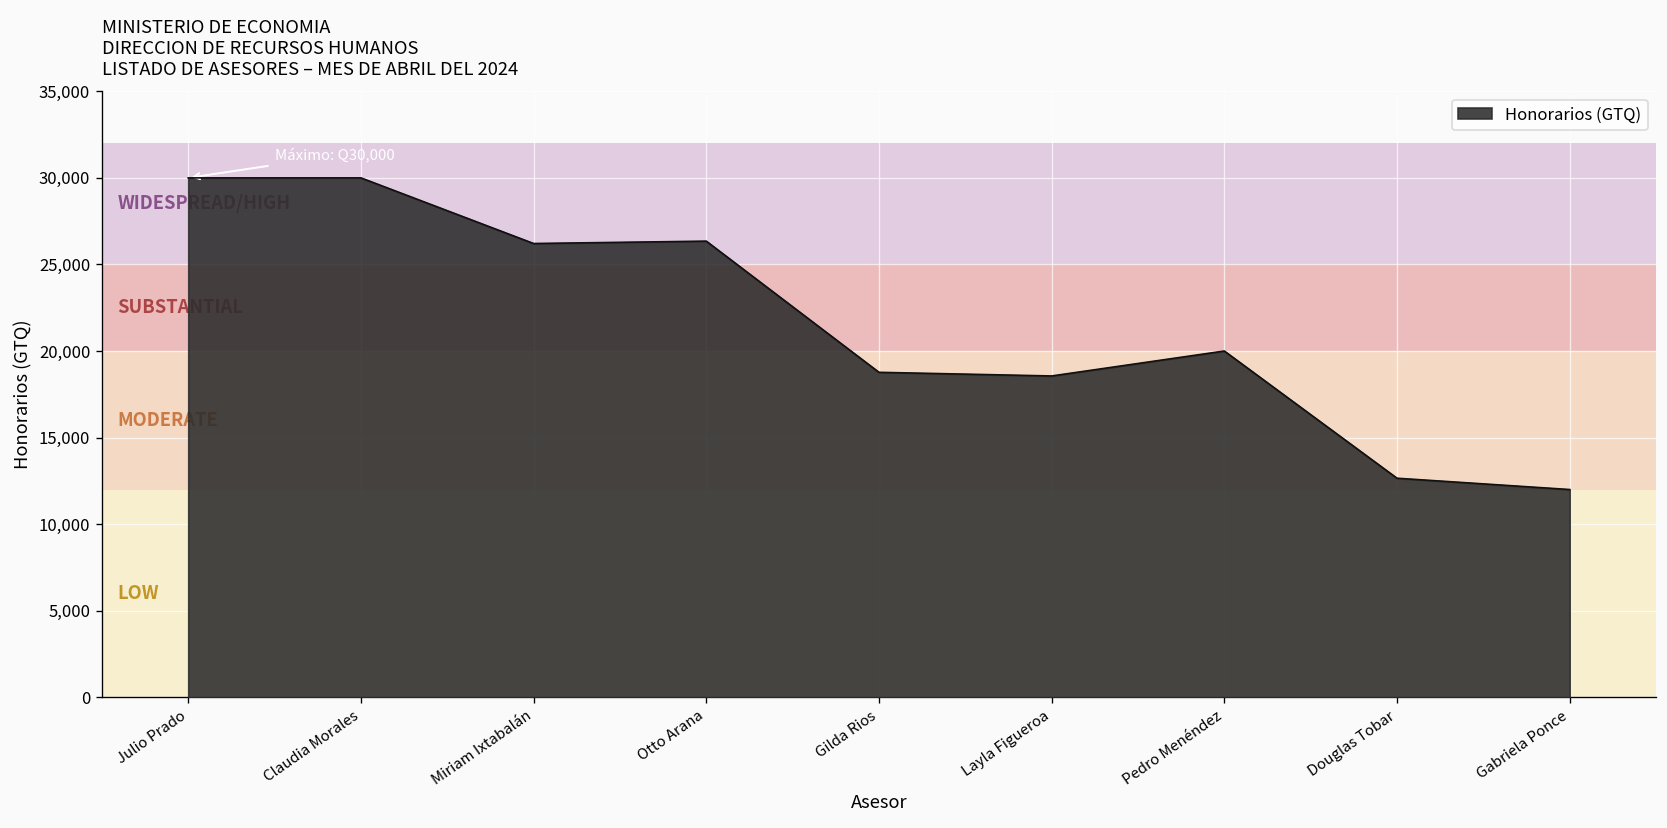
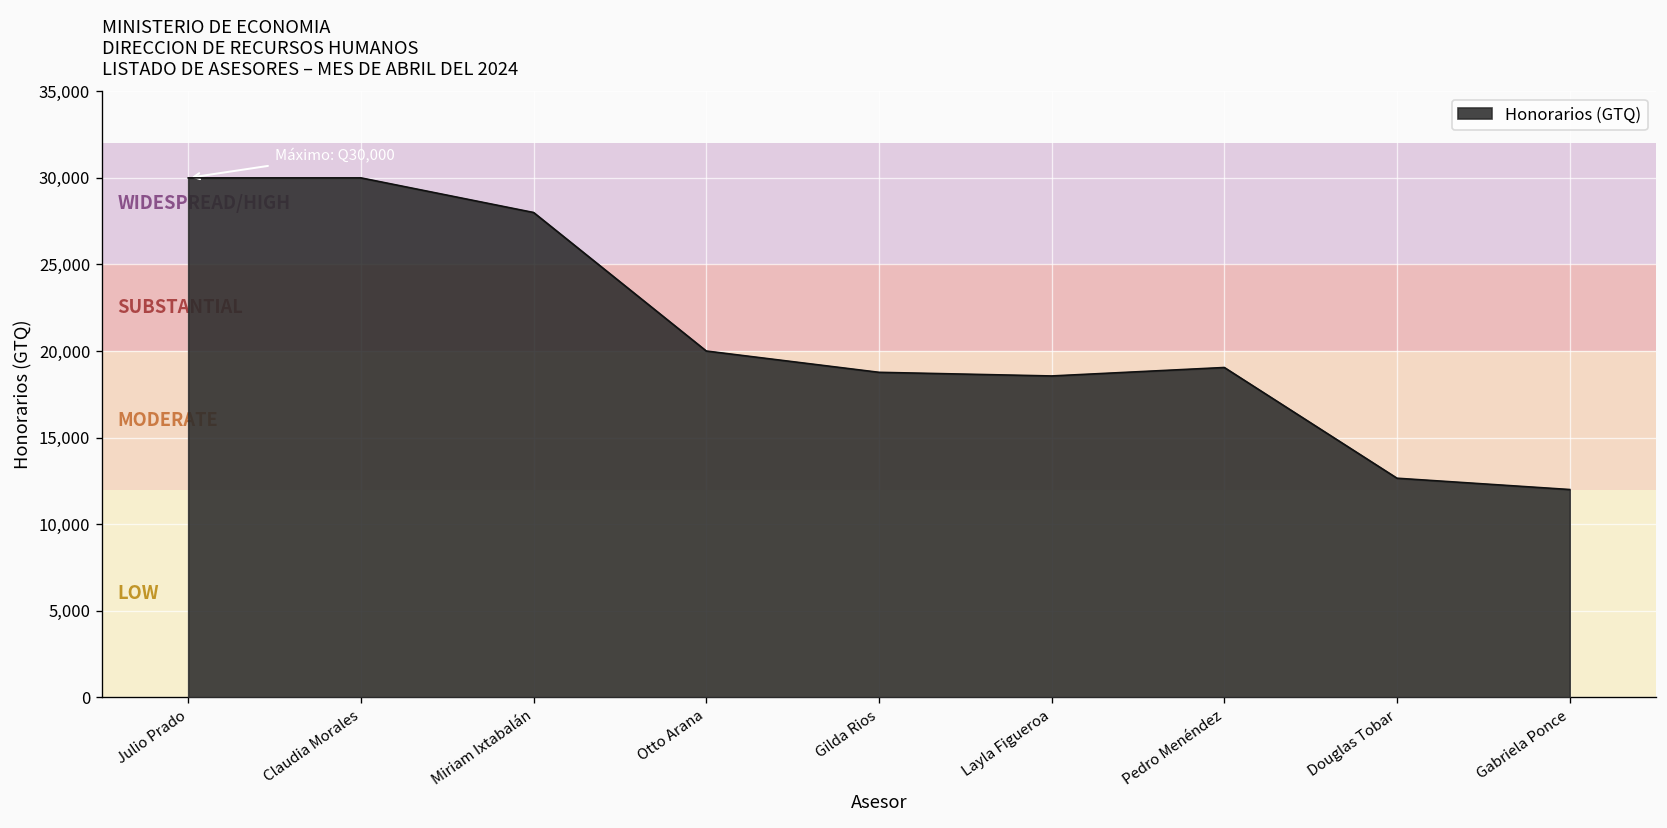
Miriam Ixtabalán: 26,200 -> 28,000
Otto Arana: 26,300 -> 20,000
Pedro Menéndez: 20,000 -> 19,000
